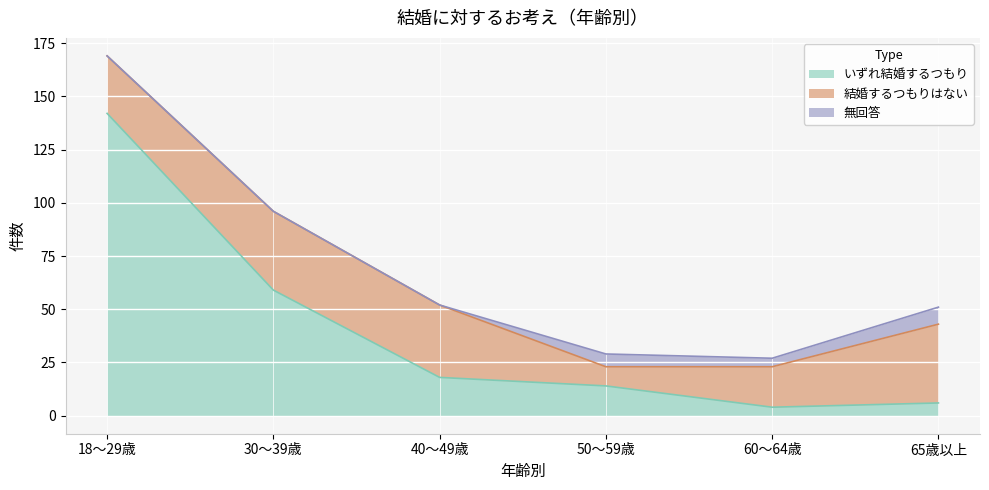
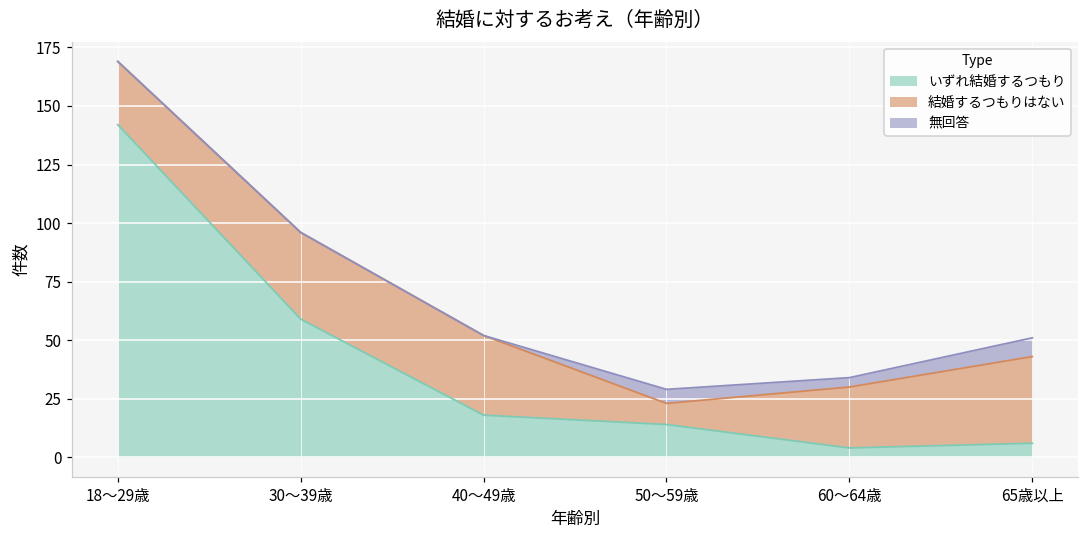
結婚するつもりはない, 60～64歳: 19 -> 26
